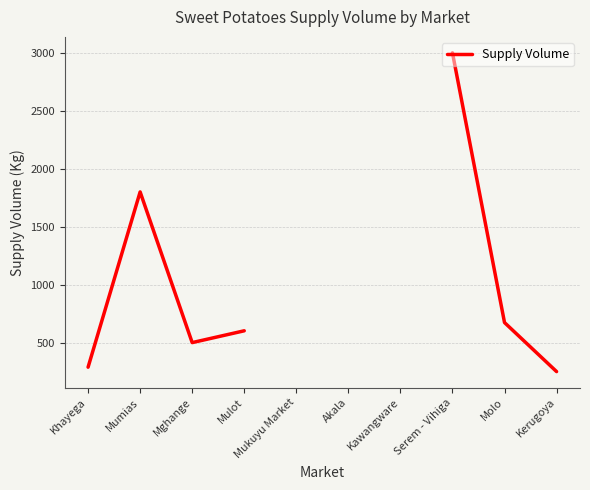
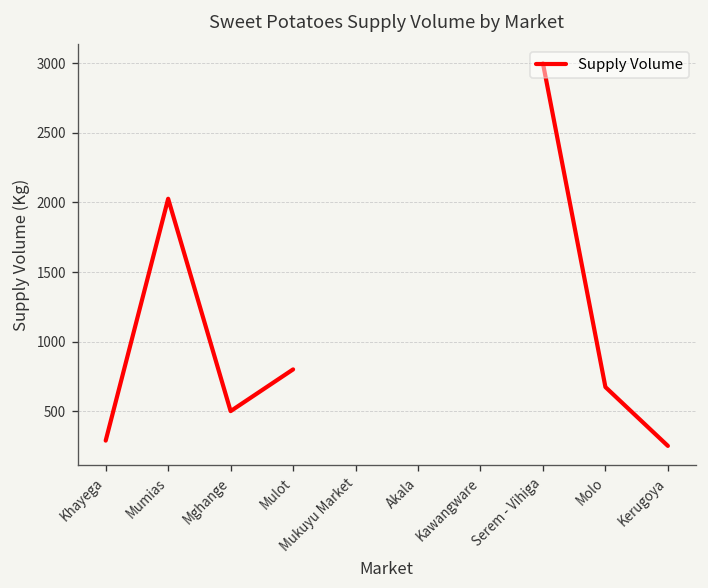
Mumias: 1800 -> 2030
Mulot: 600 -> 800
